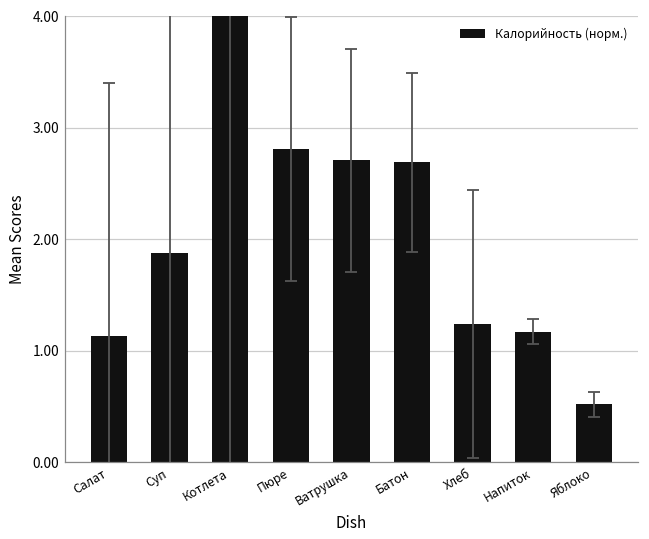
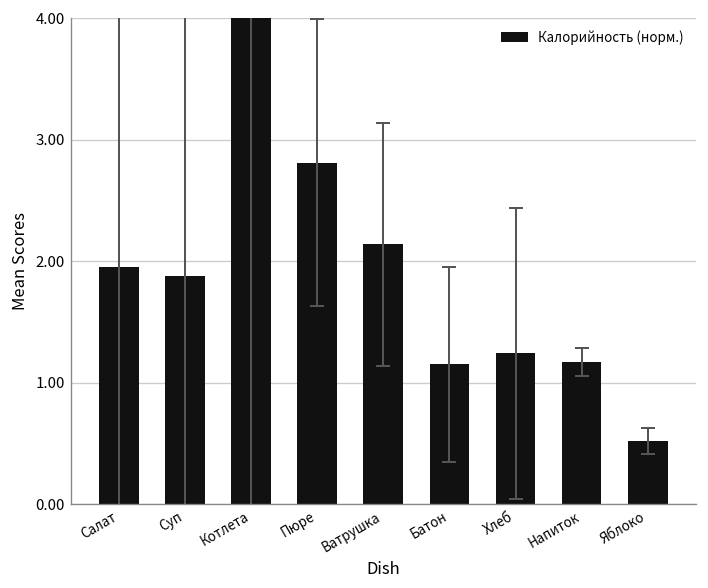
Калорийность (норм.), Салат: 1.13 -> 1.95
Калорийность (норм.), Ватрушка: 2.71 -> 2.14
Калорийность (норм.), Батон: 2.69 -> 1.15
